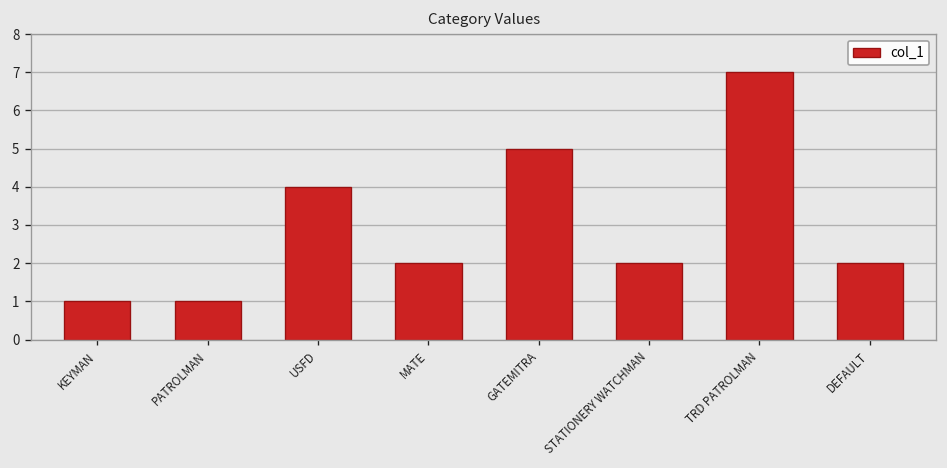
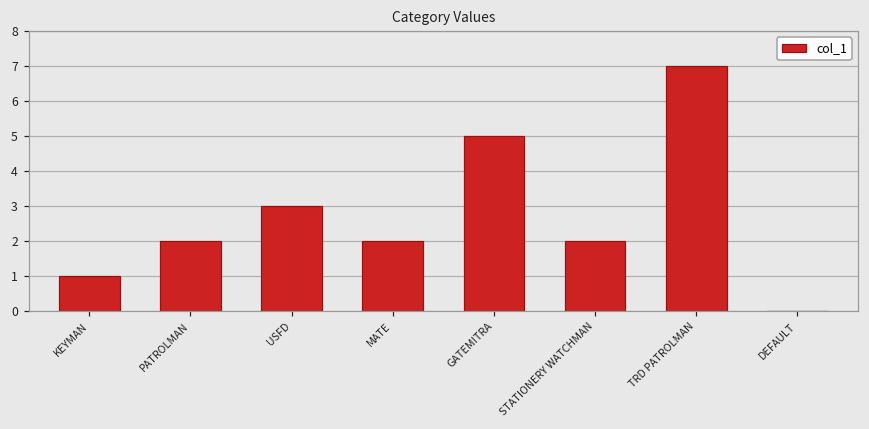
PATROLMAN: 1 -> 2
USFD: 4 -> 3
DEFAULT: 2 -> 0
